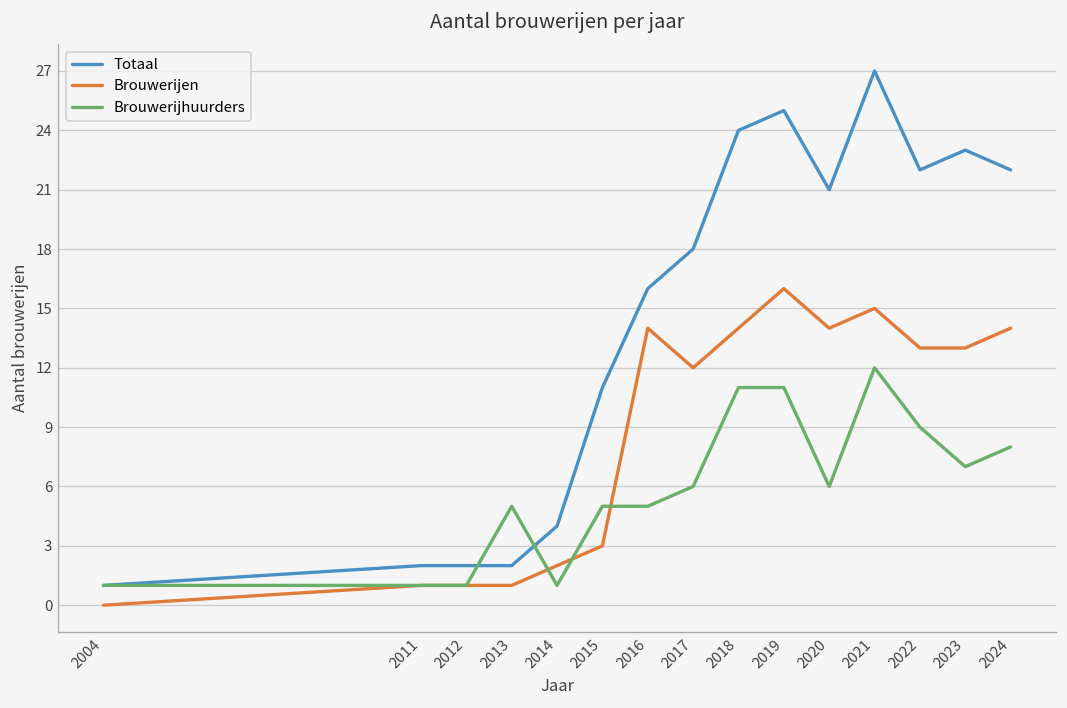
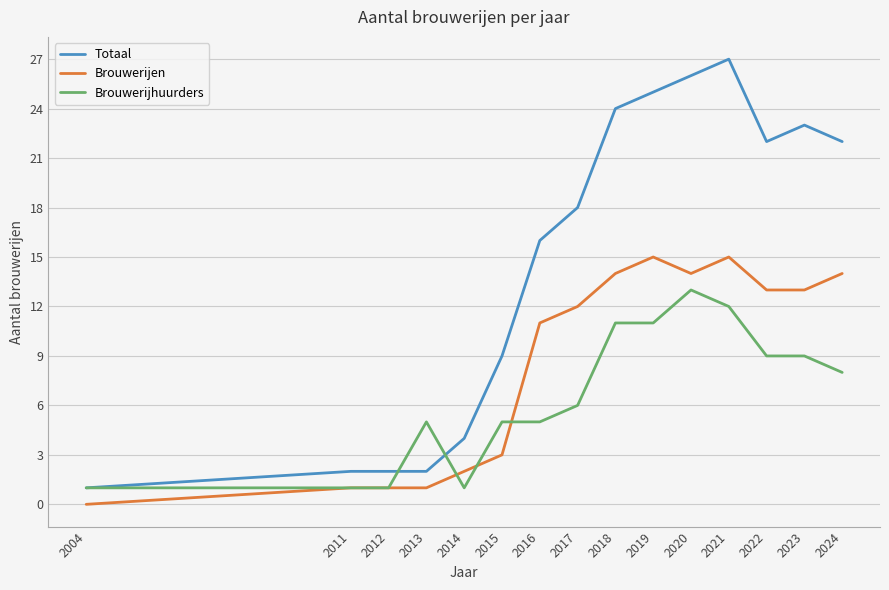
Totaal, 2015: 11 -> 9
Brouwerijen, 2016: 14 -> 11
Brouwerijen, 2019: 16 -> 15
Totaal, 2020: 21 -> 26
Brouwerijhuurders, 2020: 6 -> 13
Brouwerijhuurders, 2023: 7 -> 9
